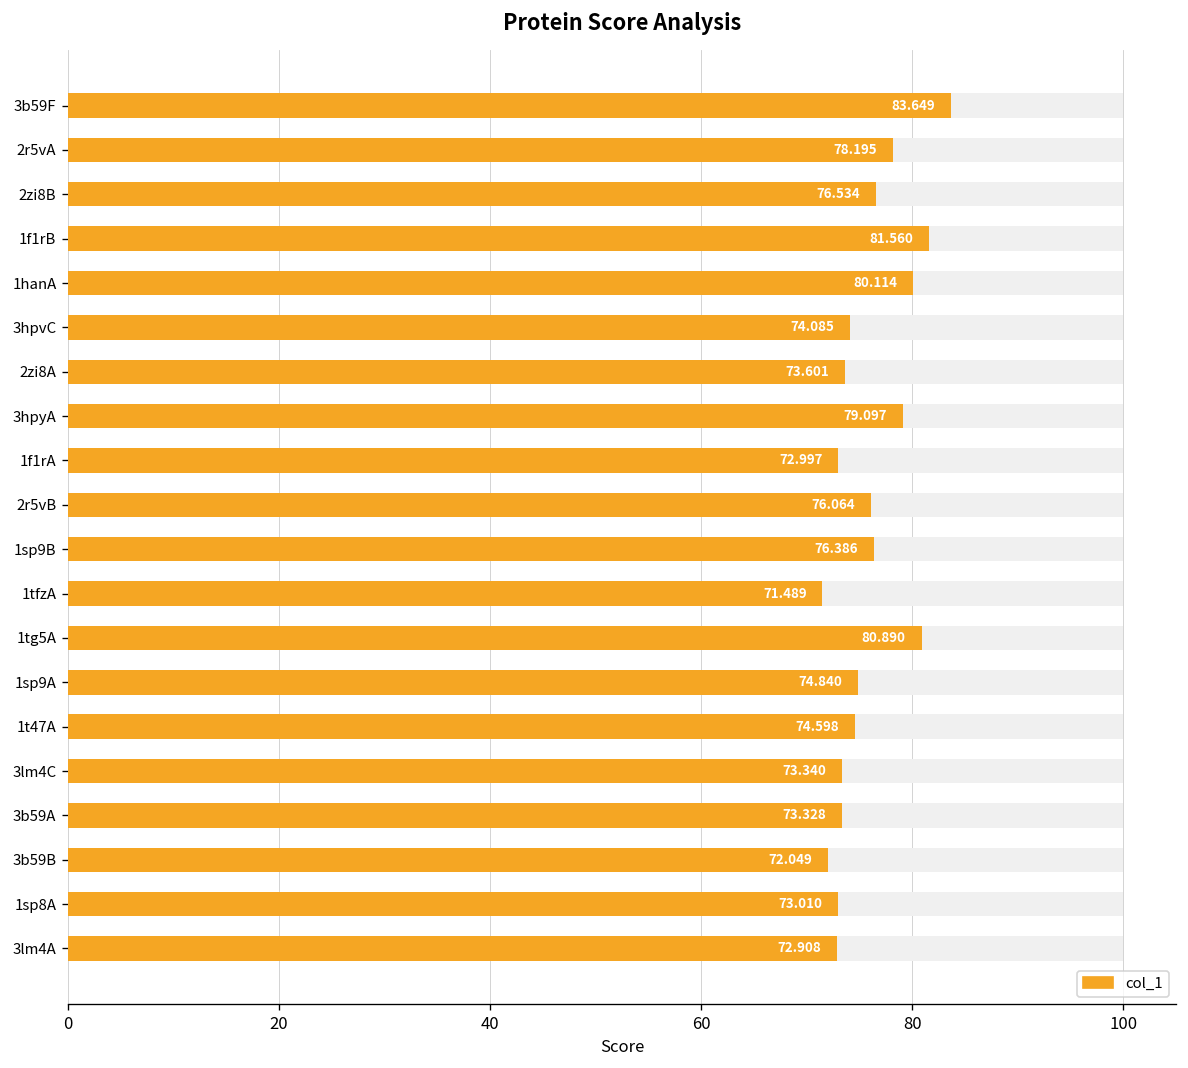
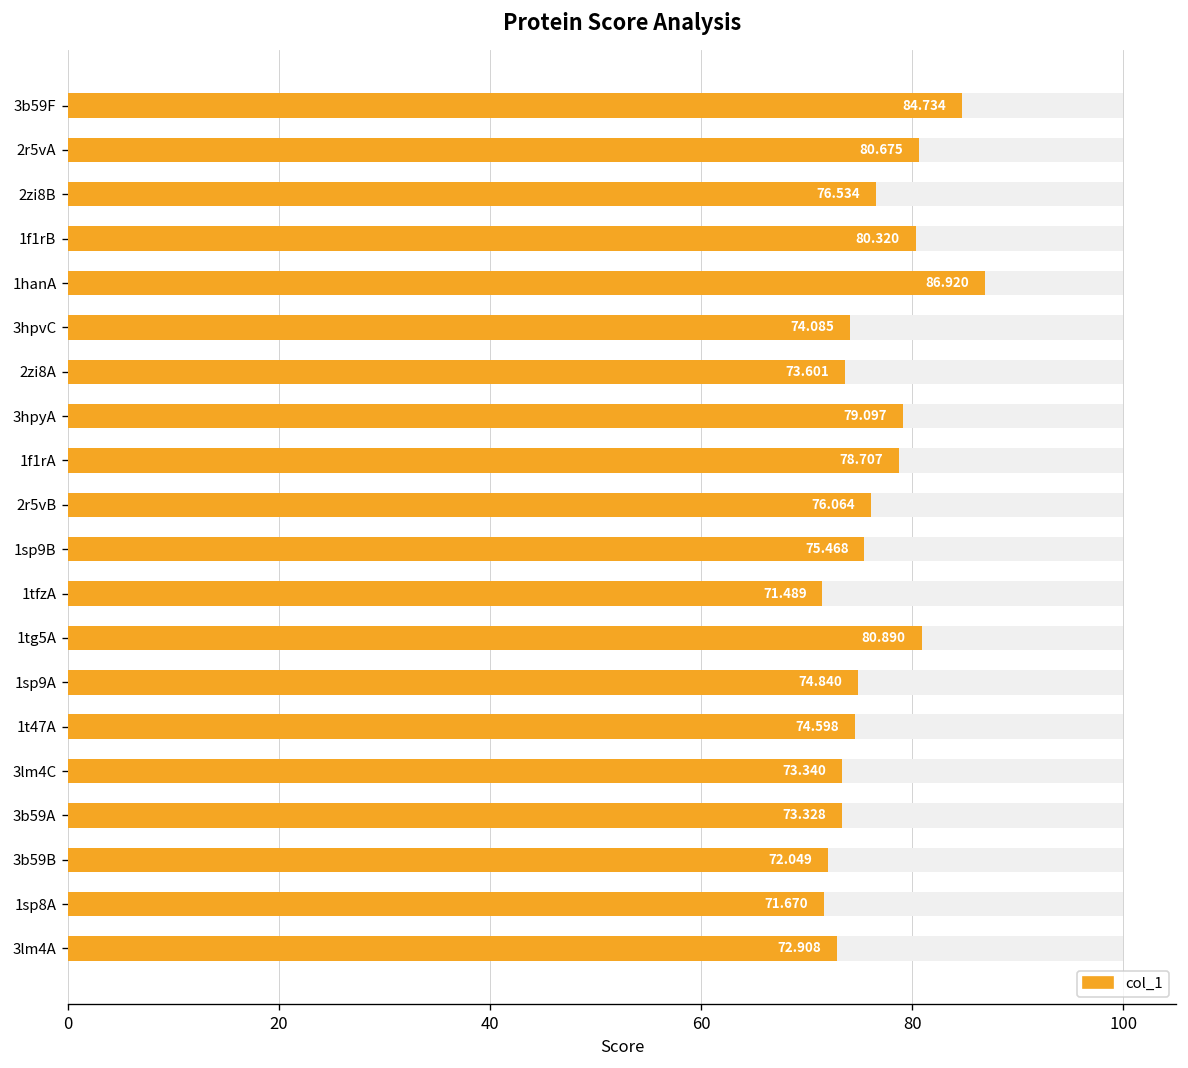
col_1, 3b59F: 83.649 -> 84.734
col_1, 2r5vA: 78.195 -> 80.675
col_1, 1f1rB: 81.560 -> 80.320
col_1, 1hanA: 80.114 -> 86.920
col_1, 1f1rA: 72.997 -> 78.707
col_1, 1sp9B: 76.386 -> 75.468
col_1, 1sp8A: 73.010 -> 71.670
